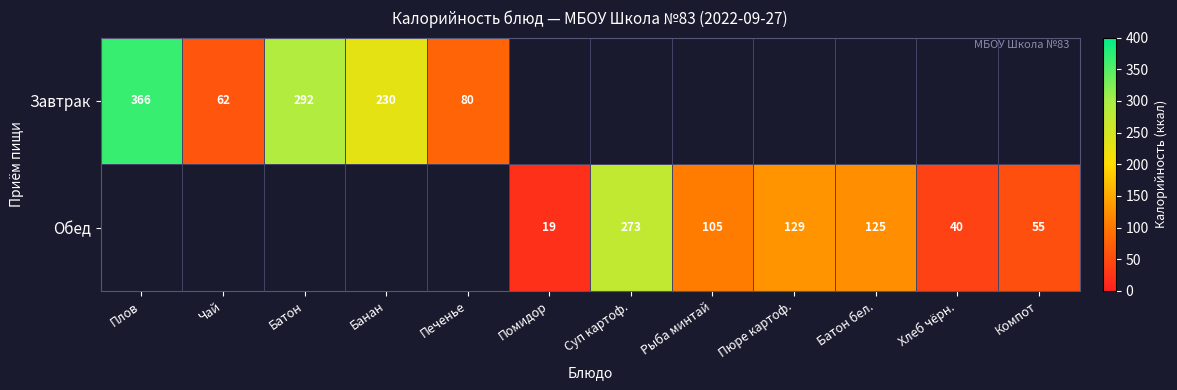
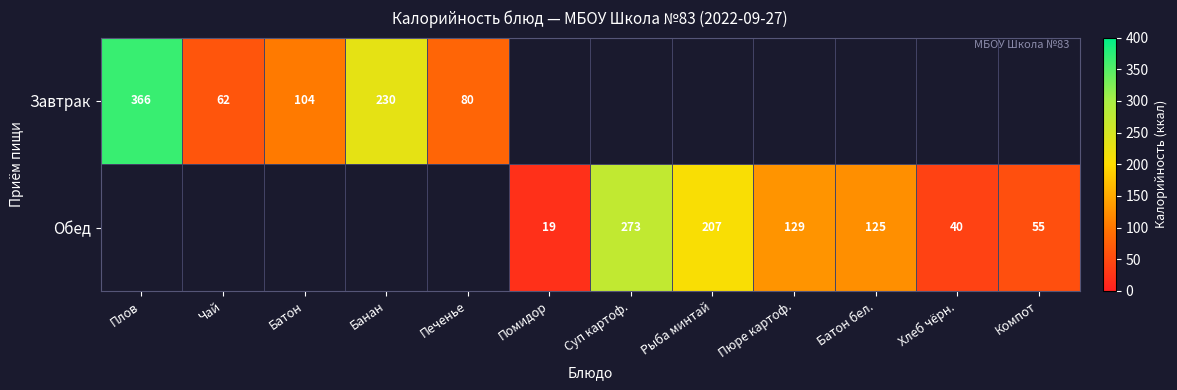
Завтрак, Батон: 292 -> 104
Обед, Рыба минтай: 105 -> 207
